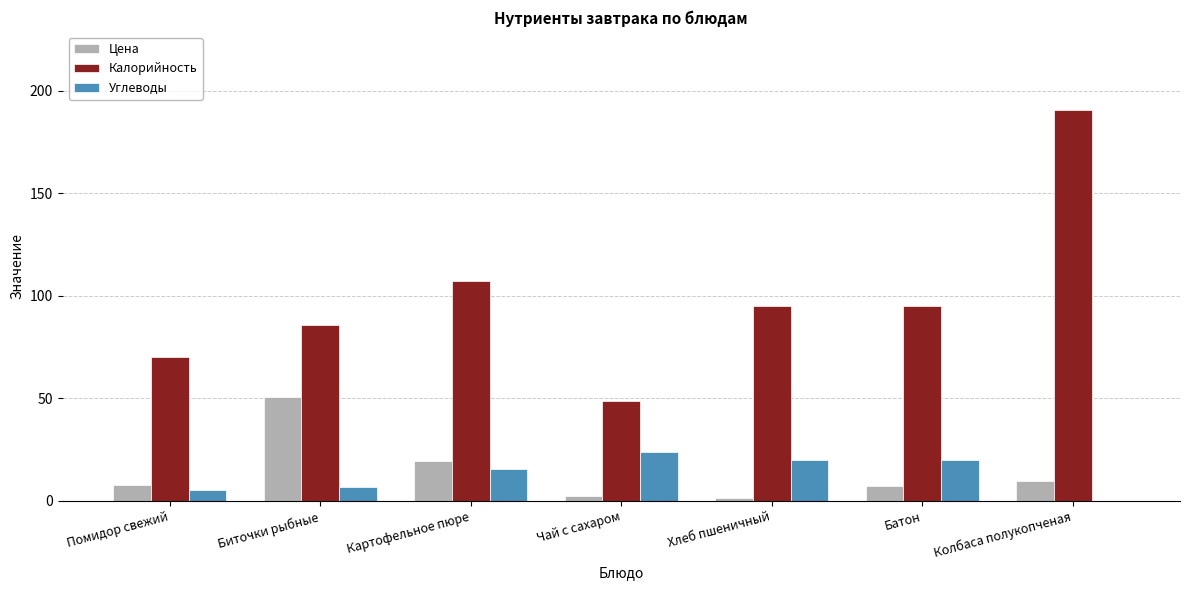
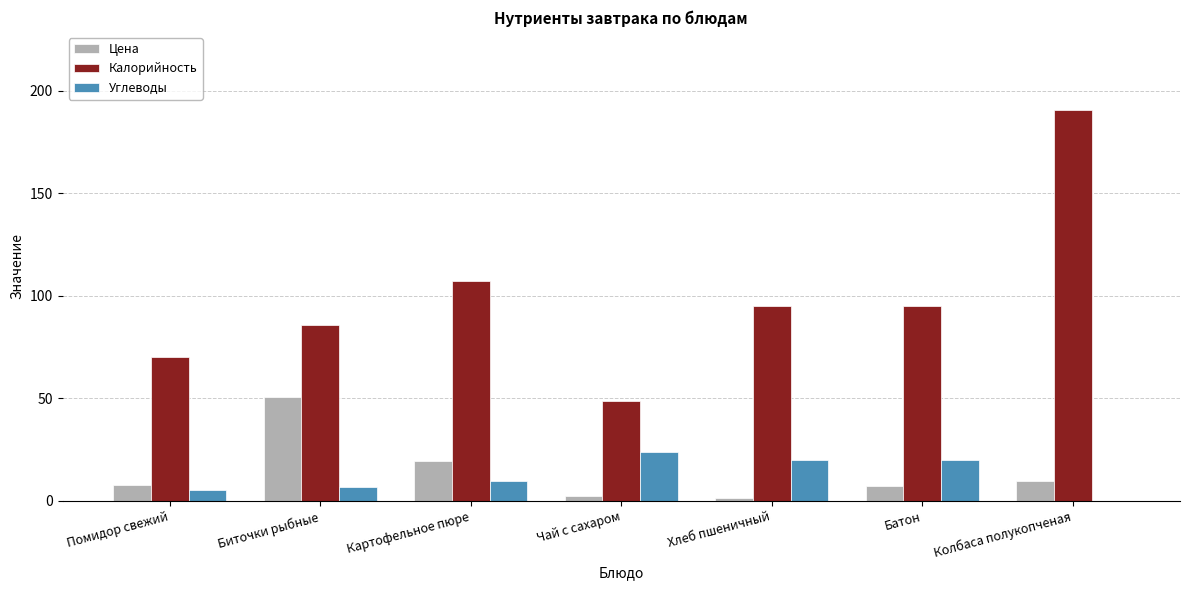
Углеводы, Картофельное пюре: 16 -> 10
